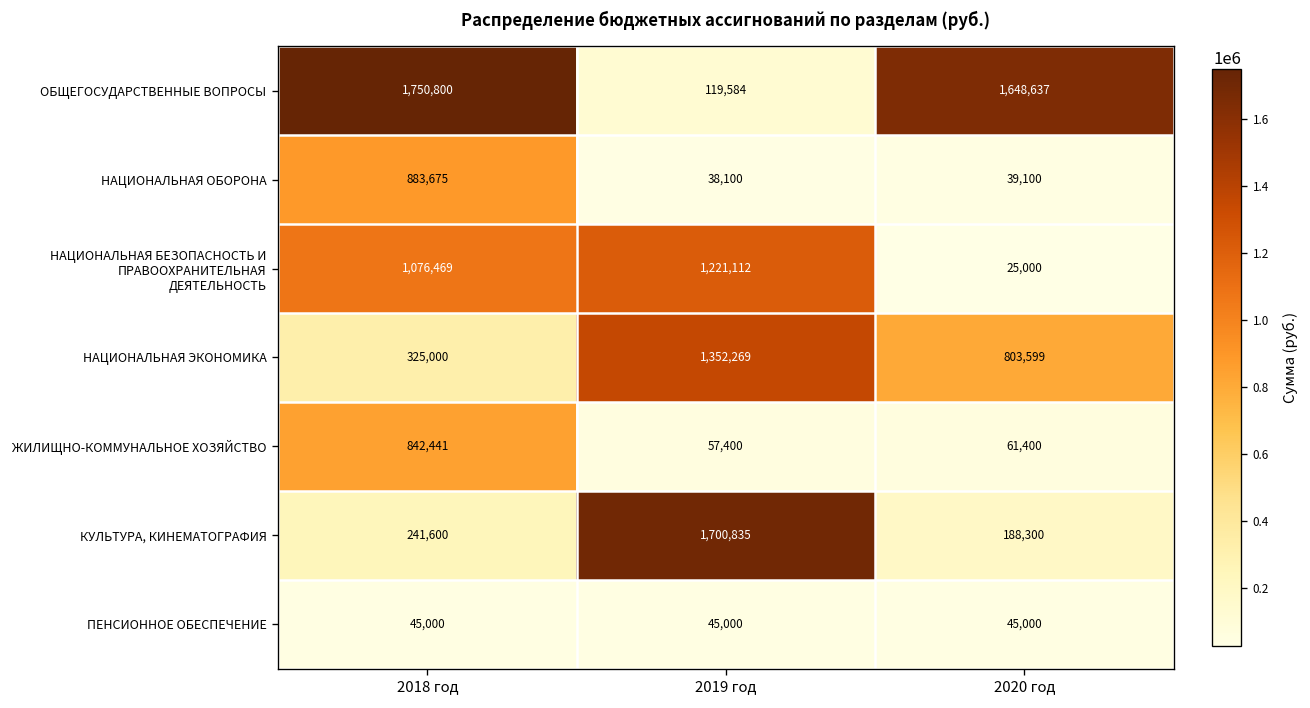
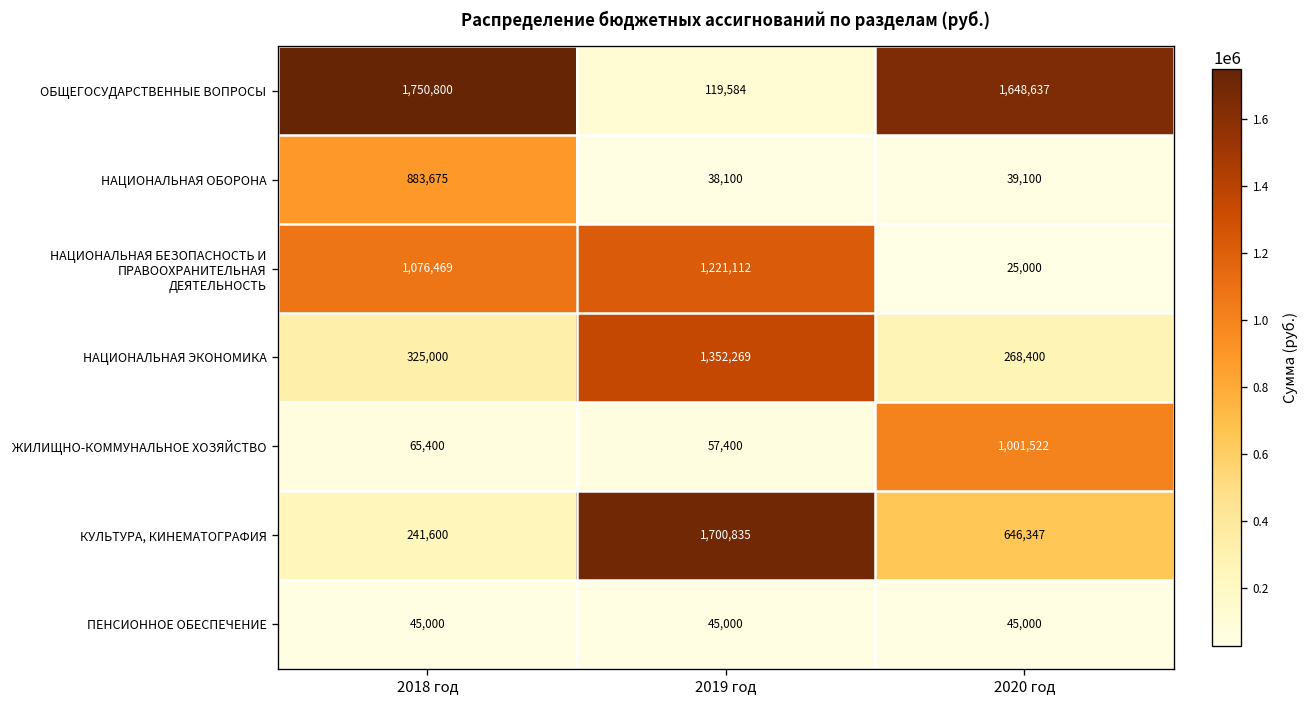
НАЦИОНАЛЬНАЯ ЭКОНОМИКА, 2020 год: 803,599 -> 268,400
ЖИЛИЩНО-КОММУНАЛЬНОЕ ХОЗЯЙСТВО, 2018 год: 842,441 -> 65,400
ЖИЛИЩНО-КОММУНАЛЬНОЕ ХОЗЯЙСТВО, 2020 год: 61,400 -> 1,001,522
КУЛЬТУРА, КИНЕМАТОГРАФИЯ, 2020 год: 188,300 -> 646,347
